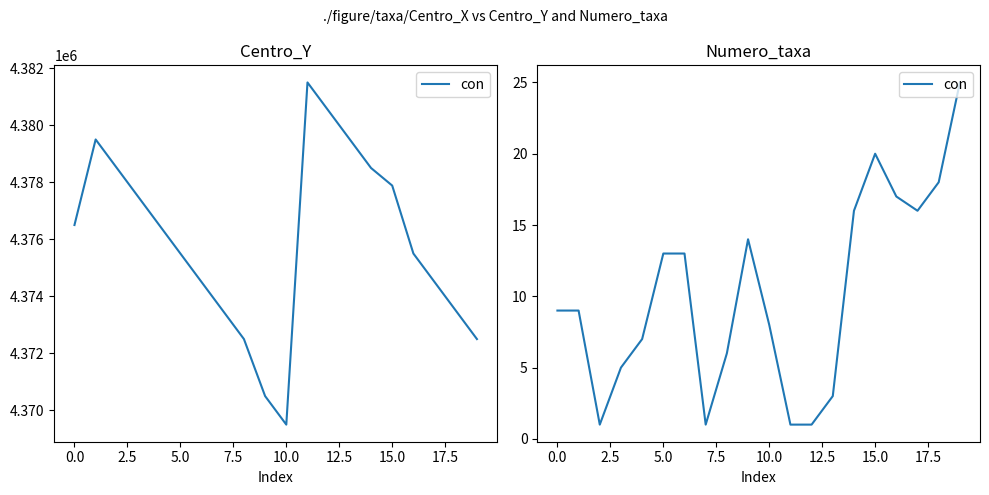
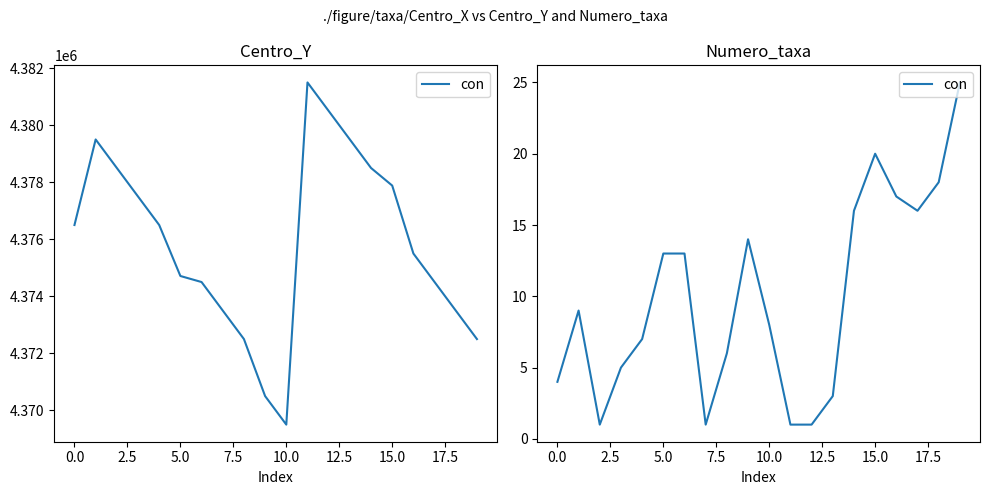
Centro_Y, 5.0: 4375500 -> 4374700
Numero_taxa, 0.0: 9 -> 4
